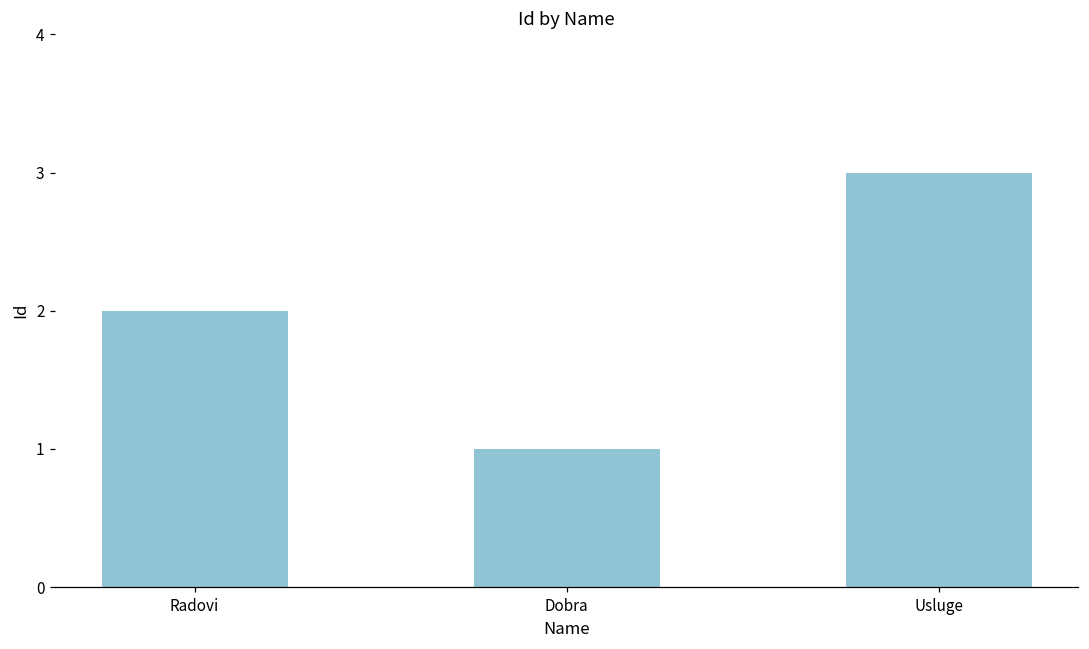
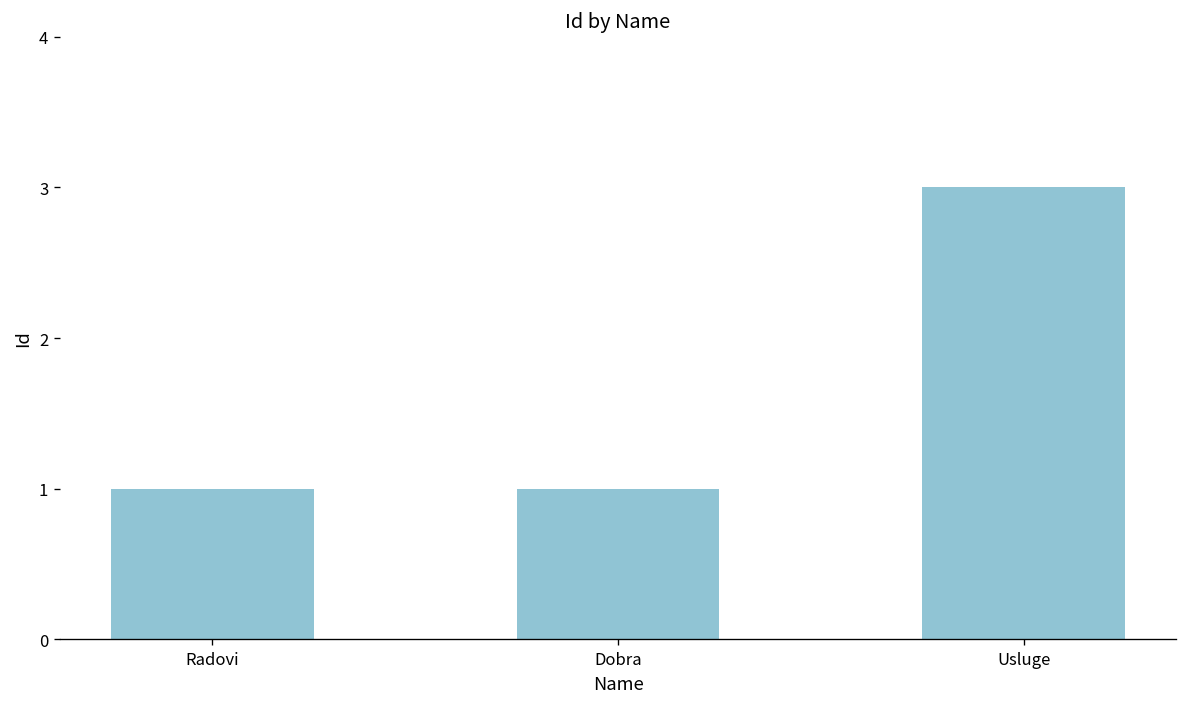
Radovi: 2 -> 1
